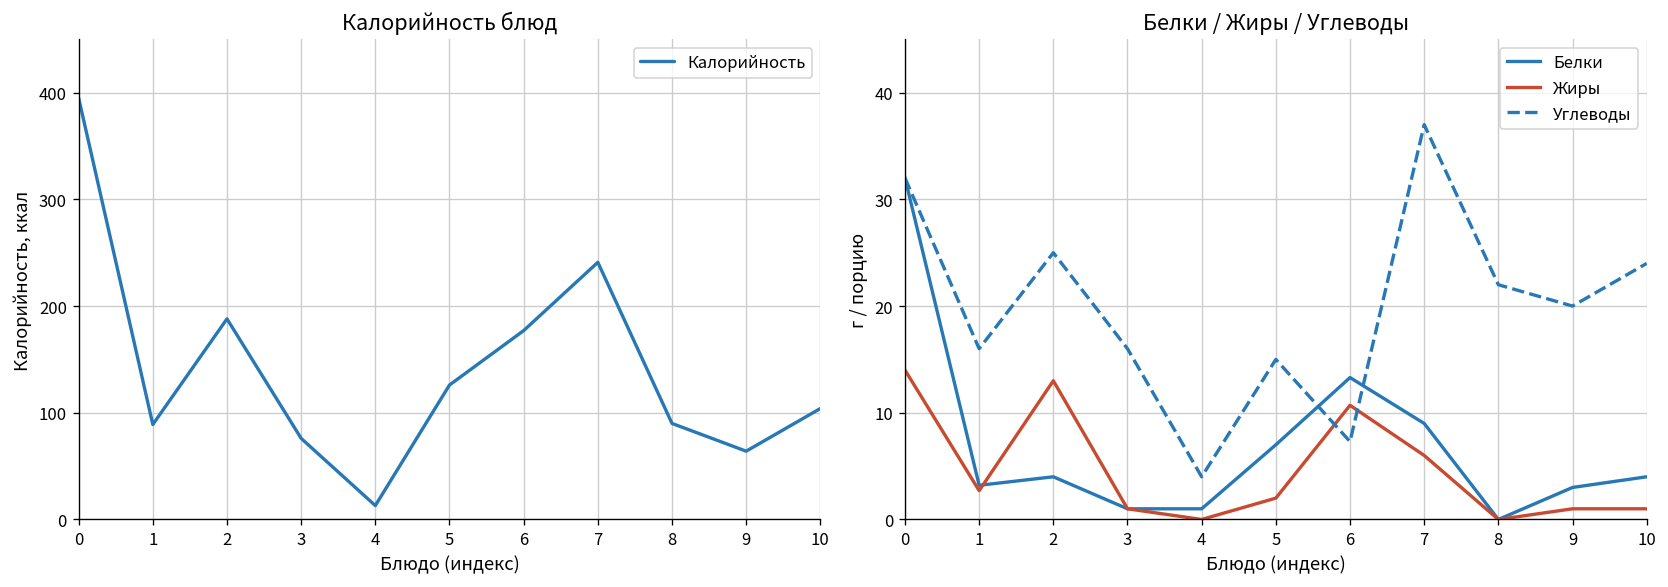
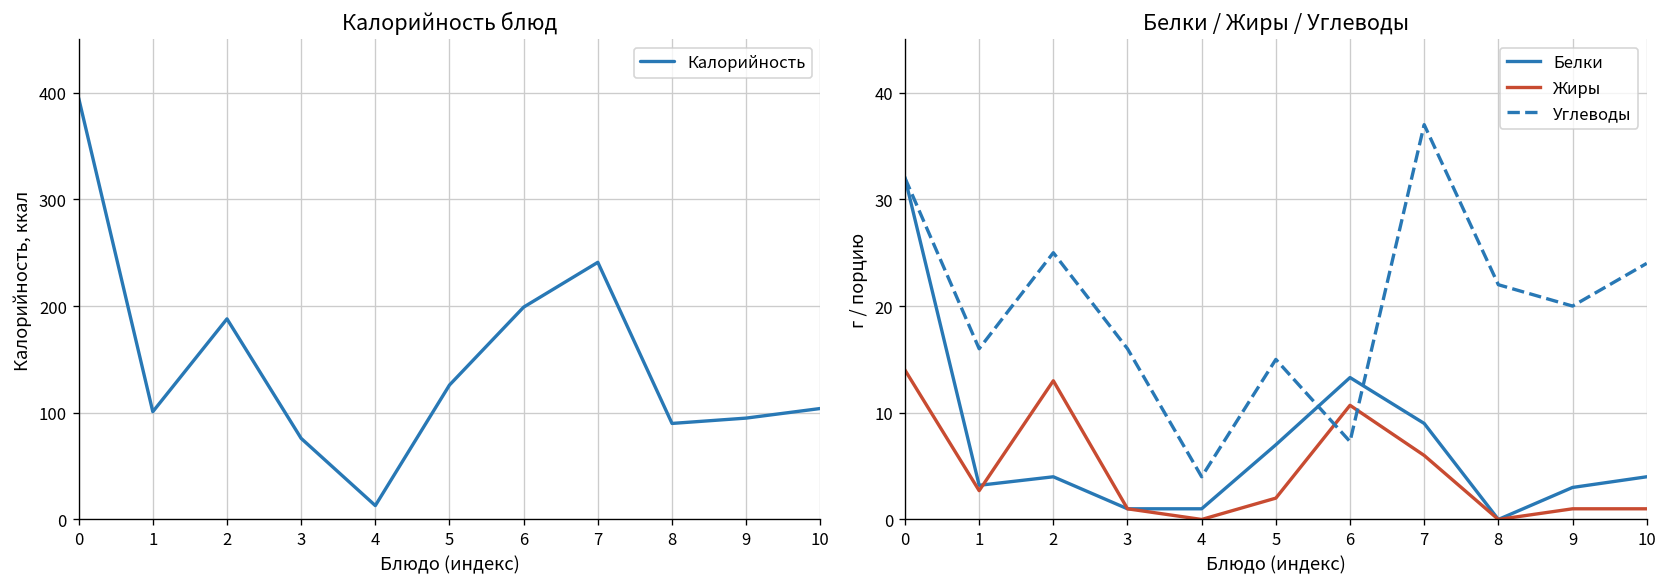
Калорийность блюд, 1: 90 -> 100
Калорийность блюд, 6: 180 -> 200
Калорийность блюд, 9: 60 -> 100
